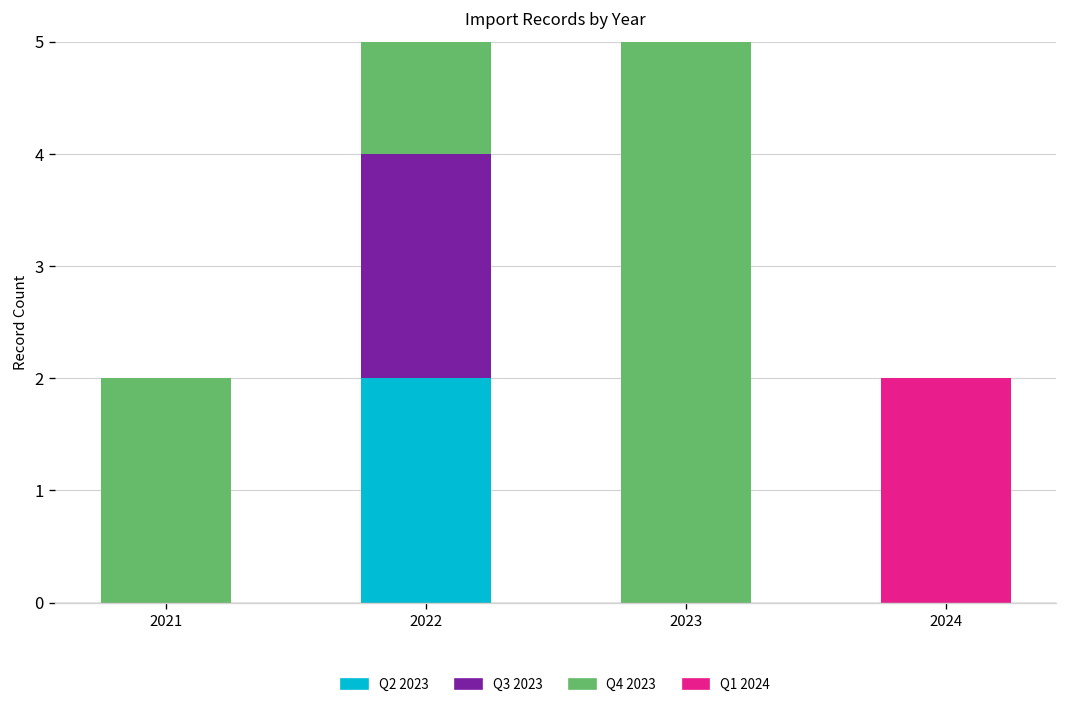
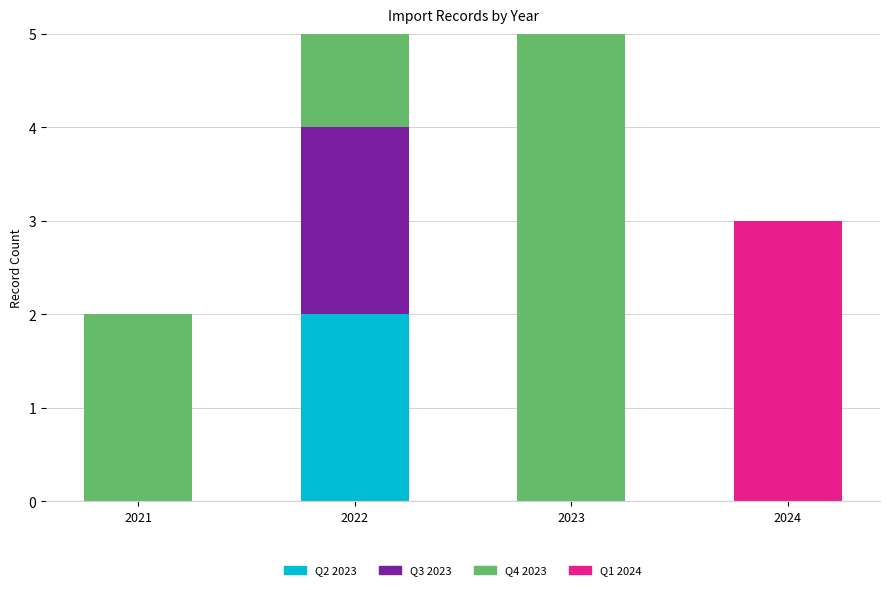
Q1 2024, 2024: 2 -> 3
